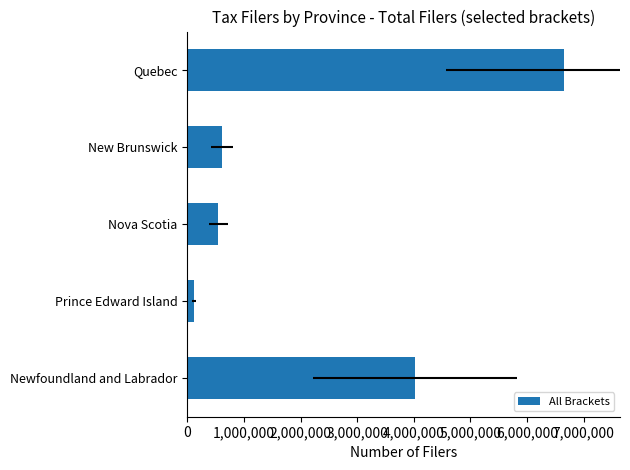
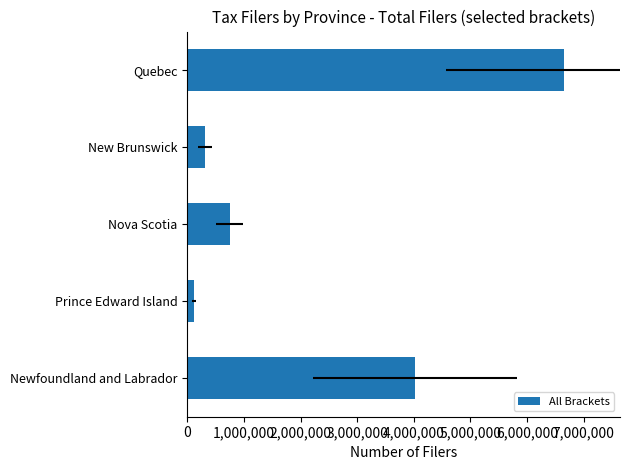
New Brunswick: 600,000 -> 300,000
Nova Scotia: 500,000 -> 800,000
